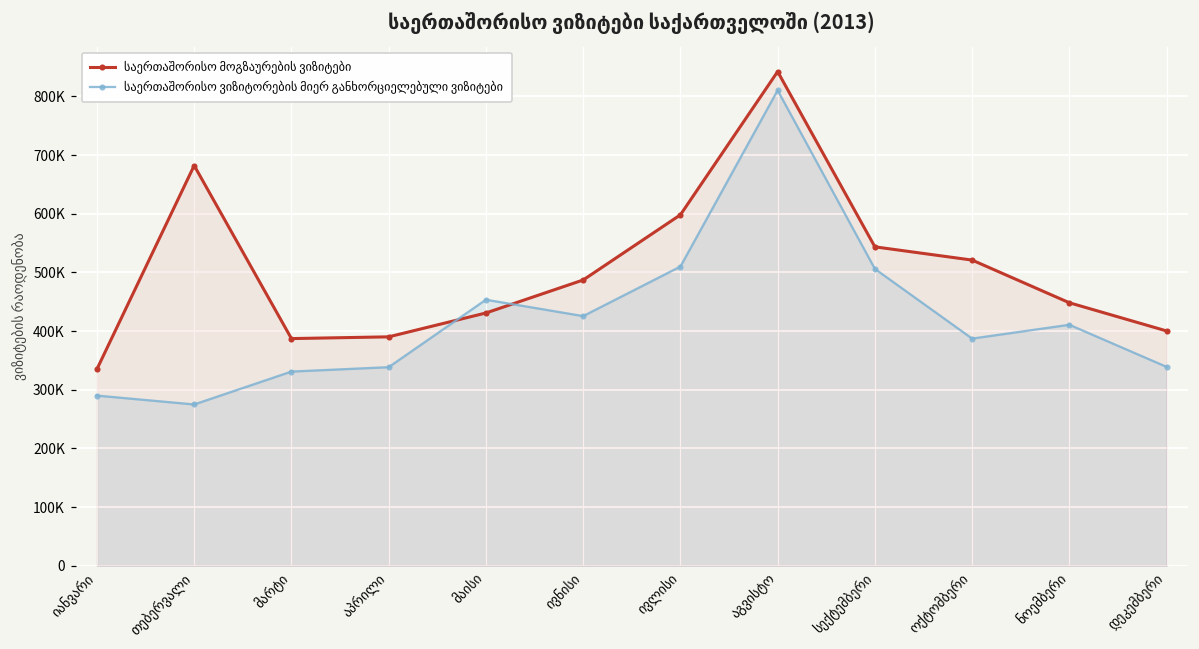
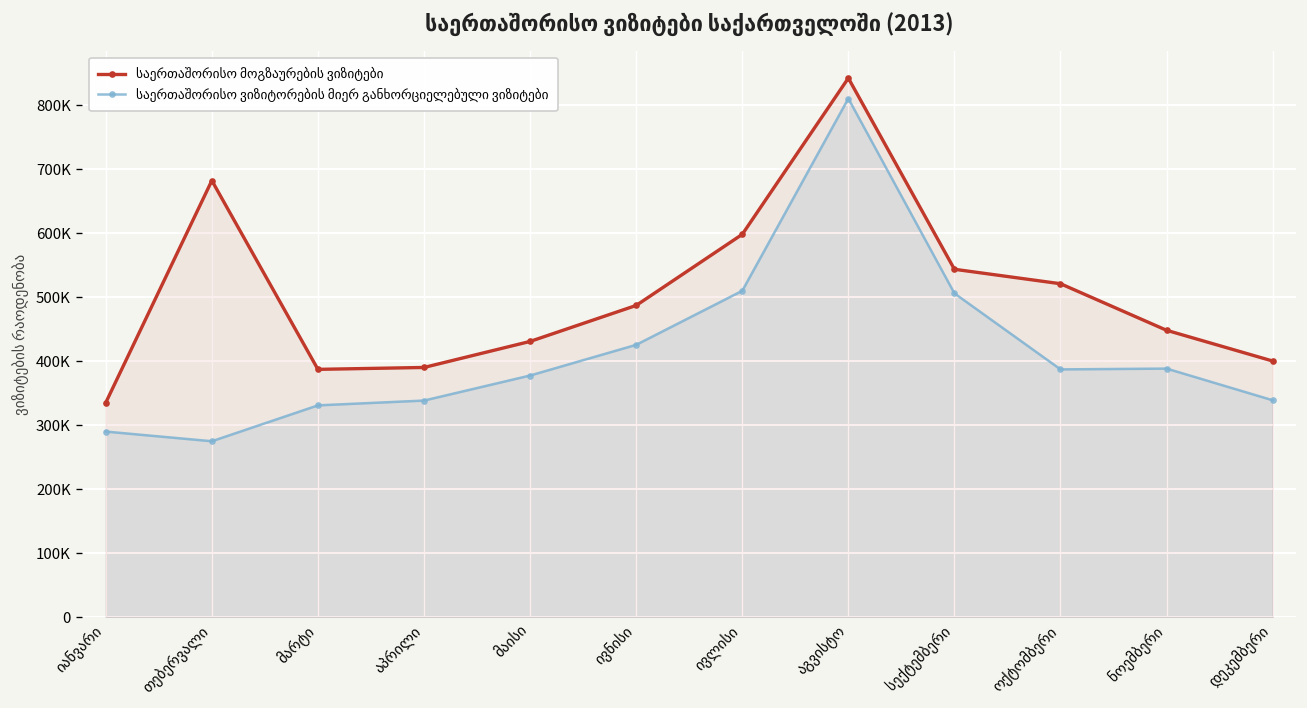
საერთაშორისო ვიზიტორების მიერ განხორციელებული ვიზიტები, მაისი: 450000 -> 380000
საერთაშორისო ვიზიტორების მიერ განხორციელებული ვიზიტები, ნოემბერი: 410000 -> 390000
